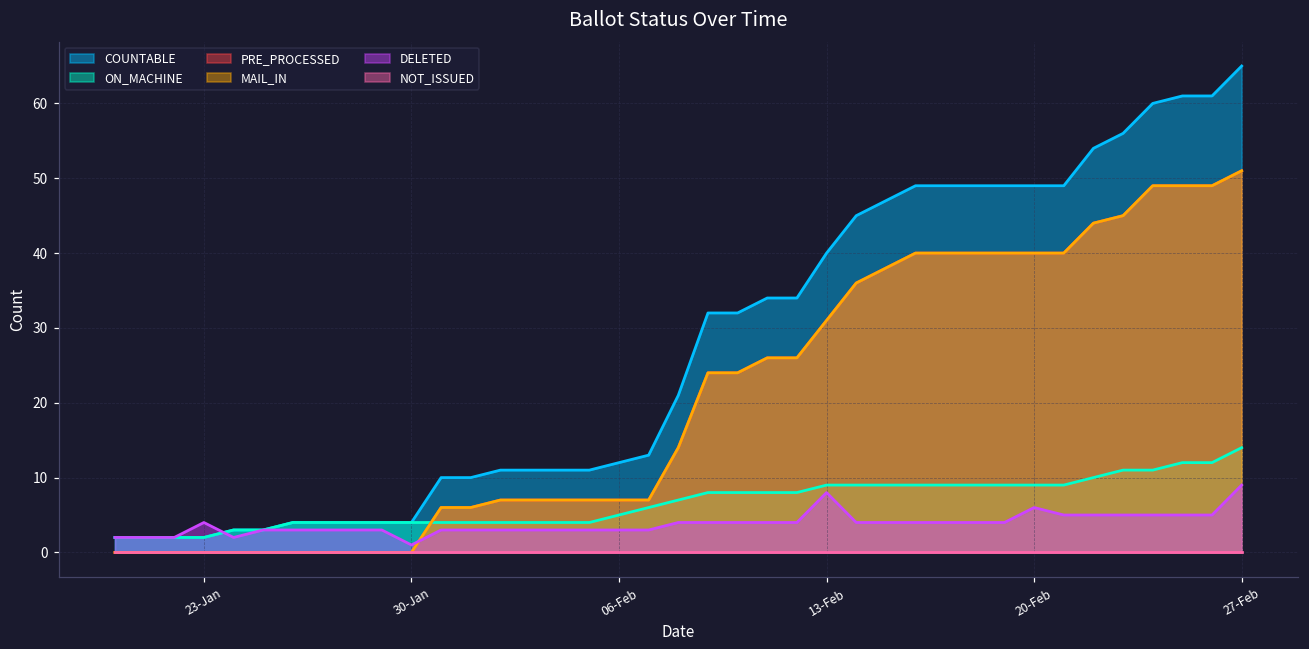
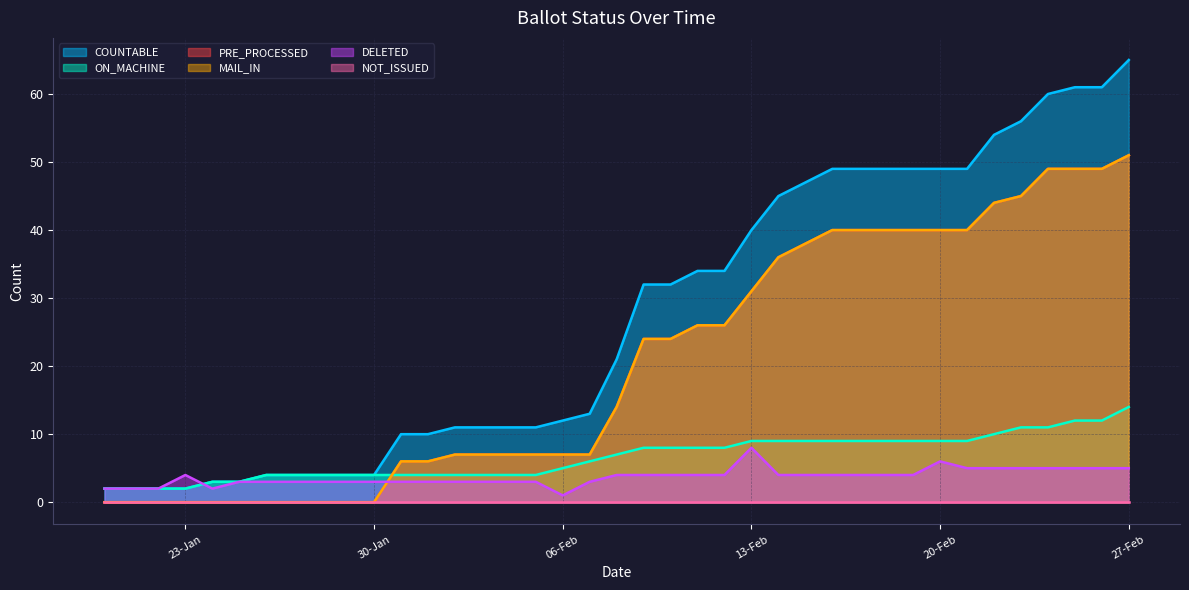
DELETED, 30-Jan: 1 -> 3
DELETED, 06-Feb: 3 -> 1
DELETED, 27-Feb: 9 -> 5
